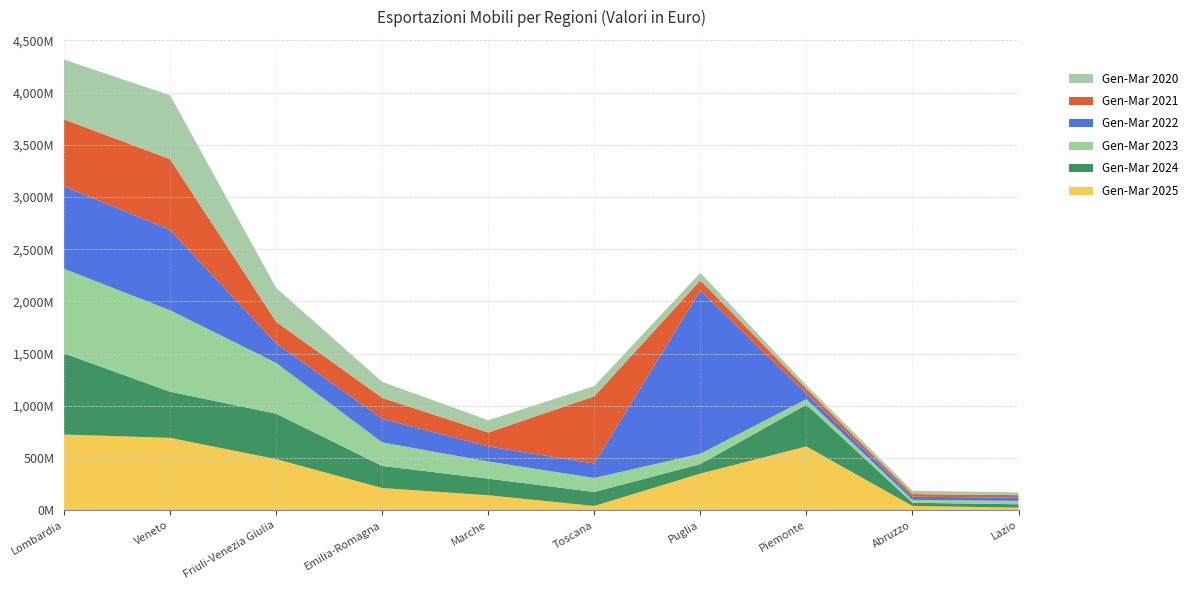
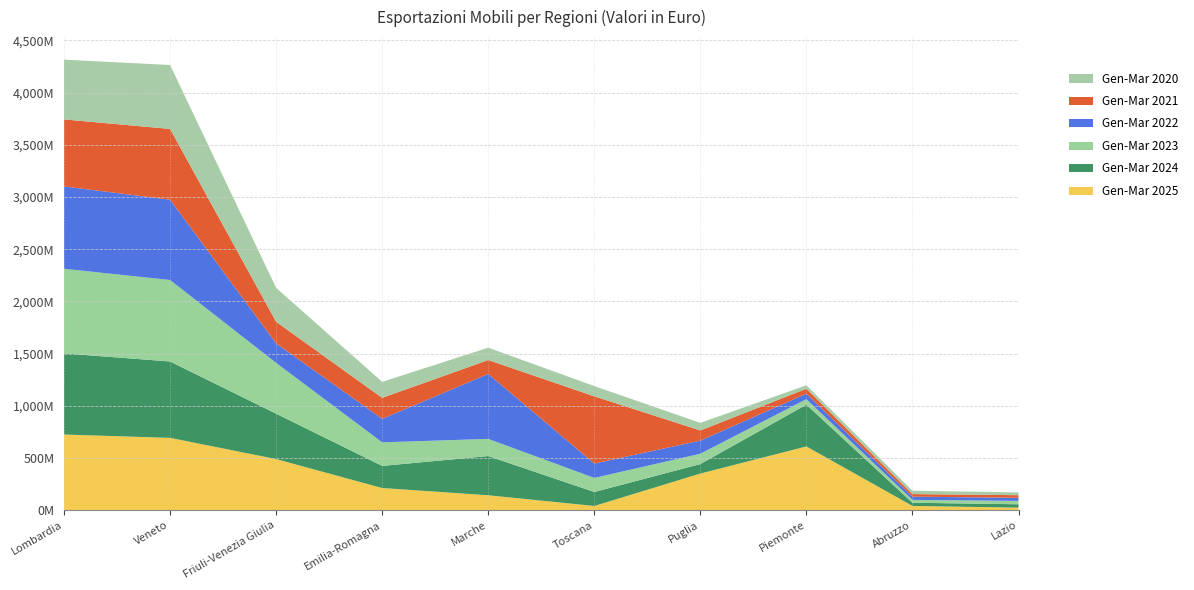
Gen-Mar 2024, Veneto: 440,000,000 -> 730,000,000
Gen-Mar 2024, Marche: 160,000,000 -> 380,000,000
Gen-Mar 2022, Marche: 140,000,000 -> 620,000,000
Gen-Mar 2022, Puglia: 1,560,000,000 -> 130,000,000
